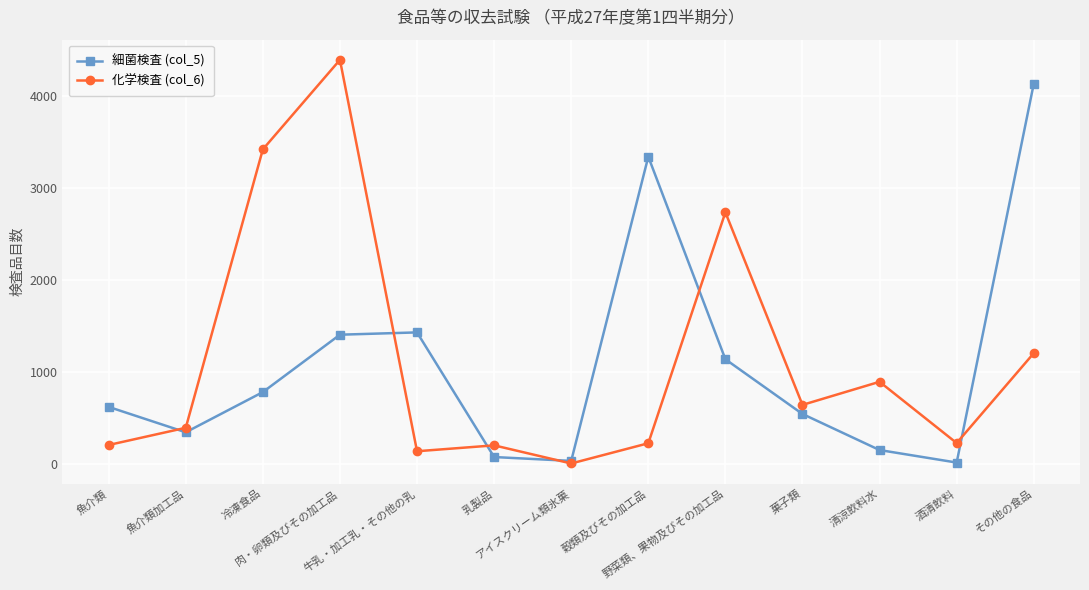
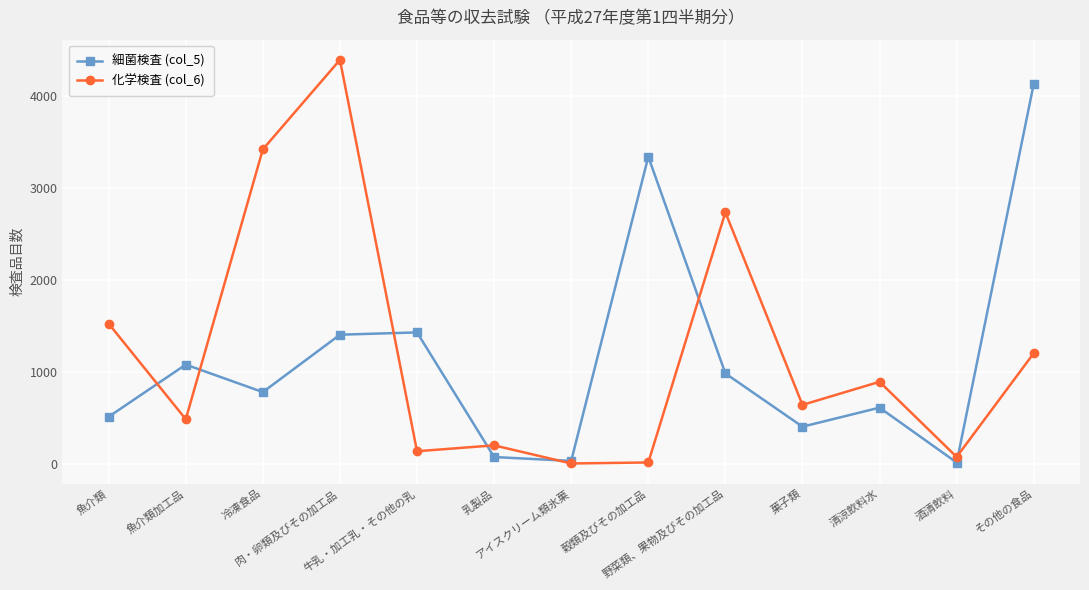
細菌検査 (col_5), 魚介類: 600 -> 500
化学検査 (col_6), 魚介類: 200 -> 1500
細菌検査 (col_5), 魚介類加工品: 300 -> 1100
化学検査 (col_6), 魚介類加工品: 400 -> 500
化学検査 (col_6), 穀類及びその加工品: 200 -> 0
細菌検査 (col_5), 野菜類、果物及びその加工品: 1100 -> 1000
細菌検査 (col_5), 菓子類: 500 -> 400
細菌検査 (col_5), 清涼飲料水: 200 -> 600
化学検査 (col_6), 酒清飲料: 200 -> 100
